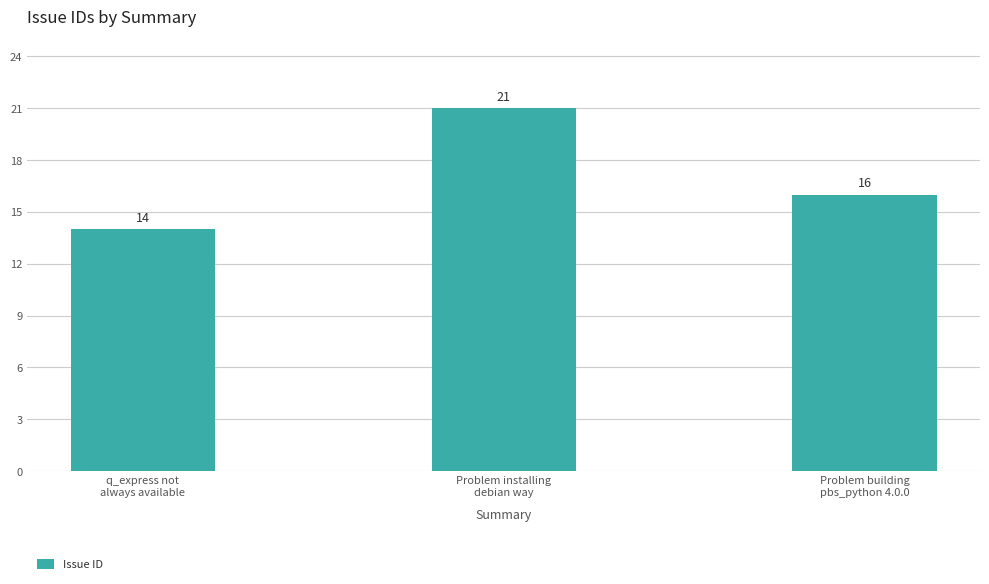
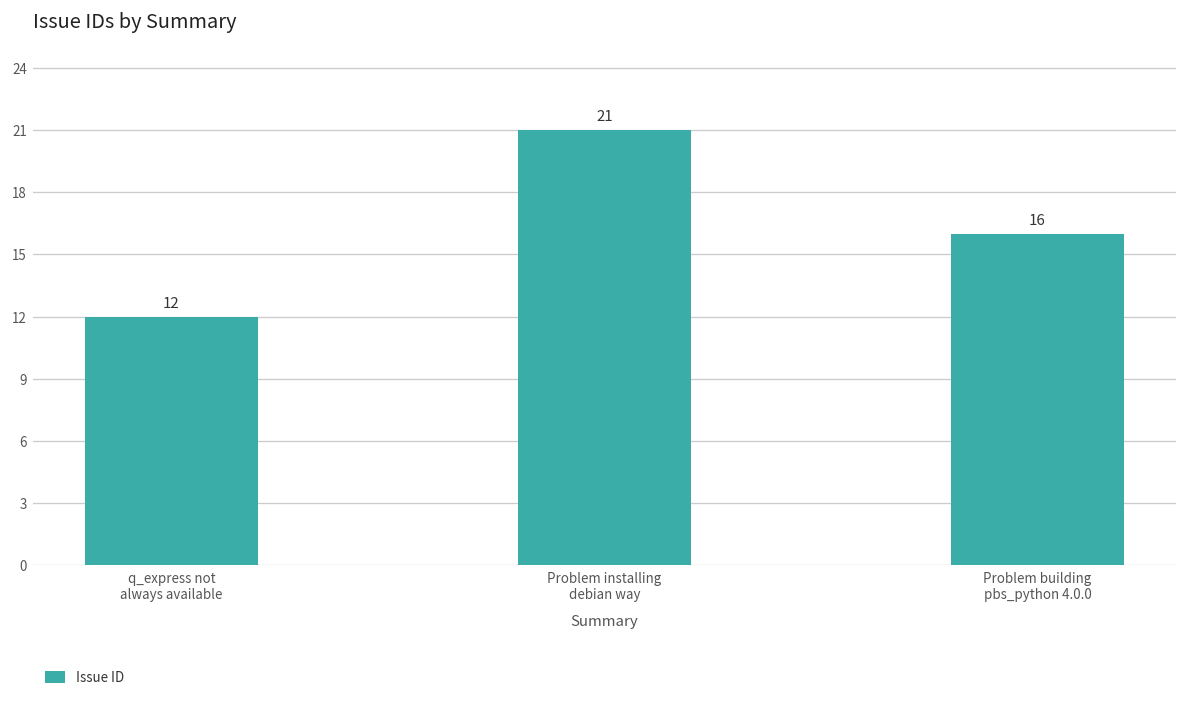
q_express not always available: 14 -> 12
